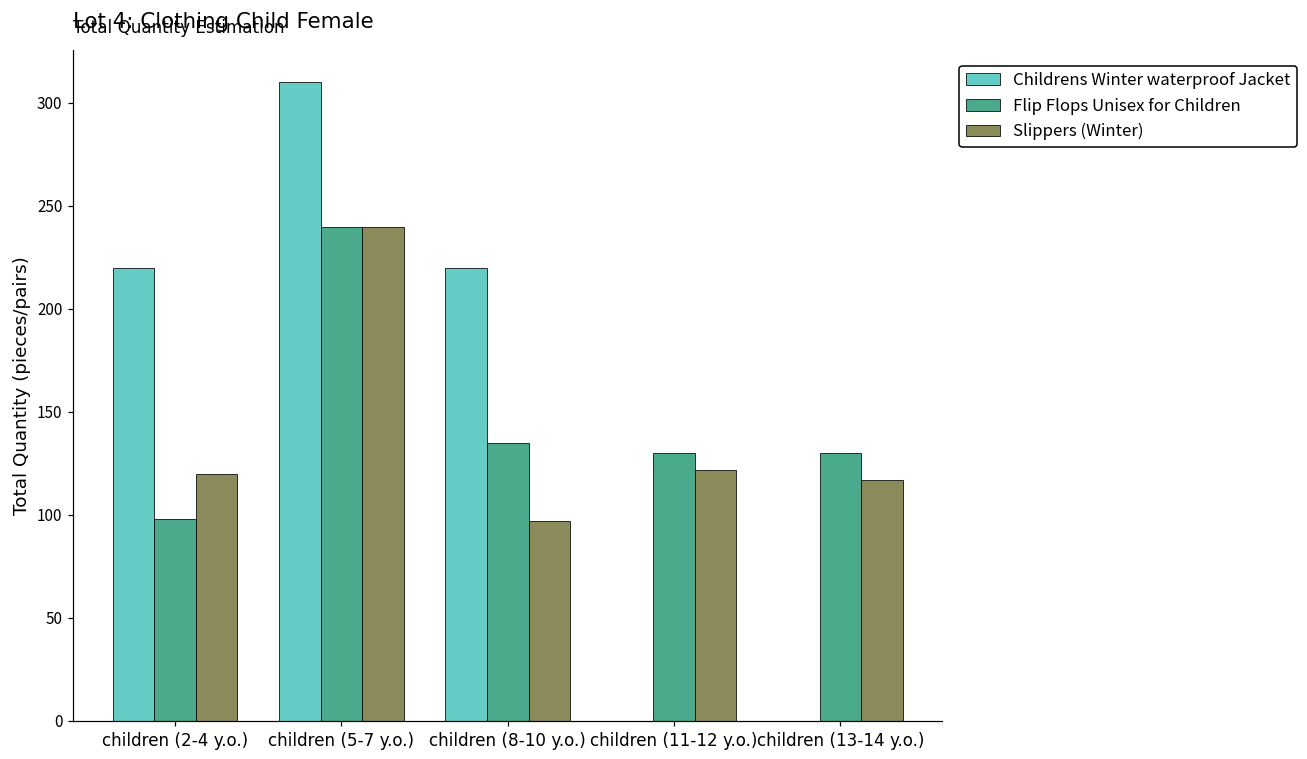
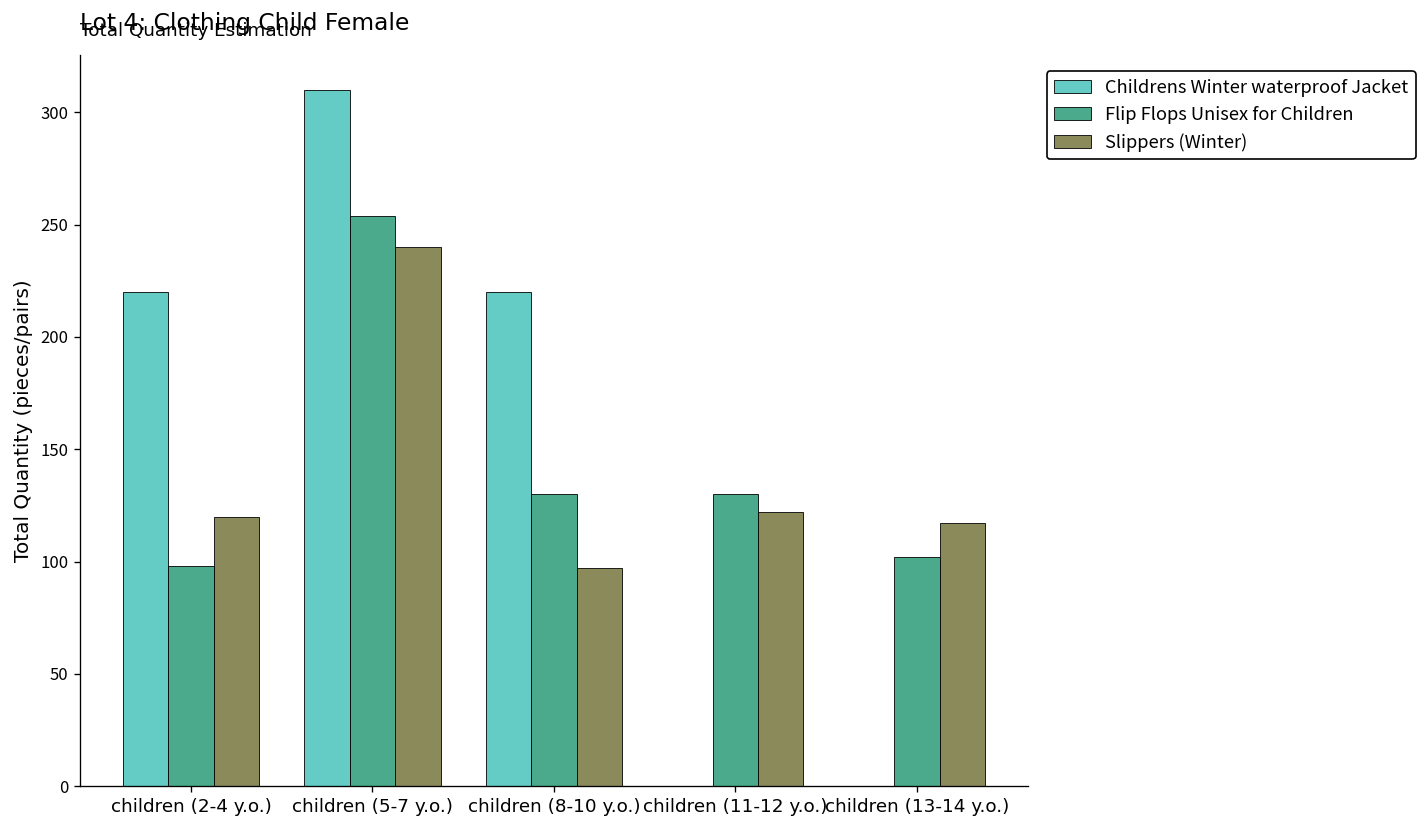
Flip Flops Unisex for Children, children (5-7 y.o.): 240 -> 254
Flip Flops Unisex for Children, children (8-10 y.o.): 135 -> 130
Flip Flops Unisex for Children, children (13-14 y.o.): 130 -> 102
